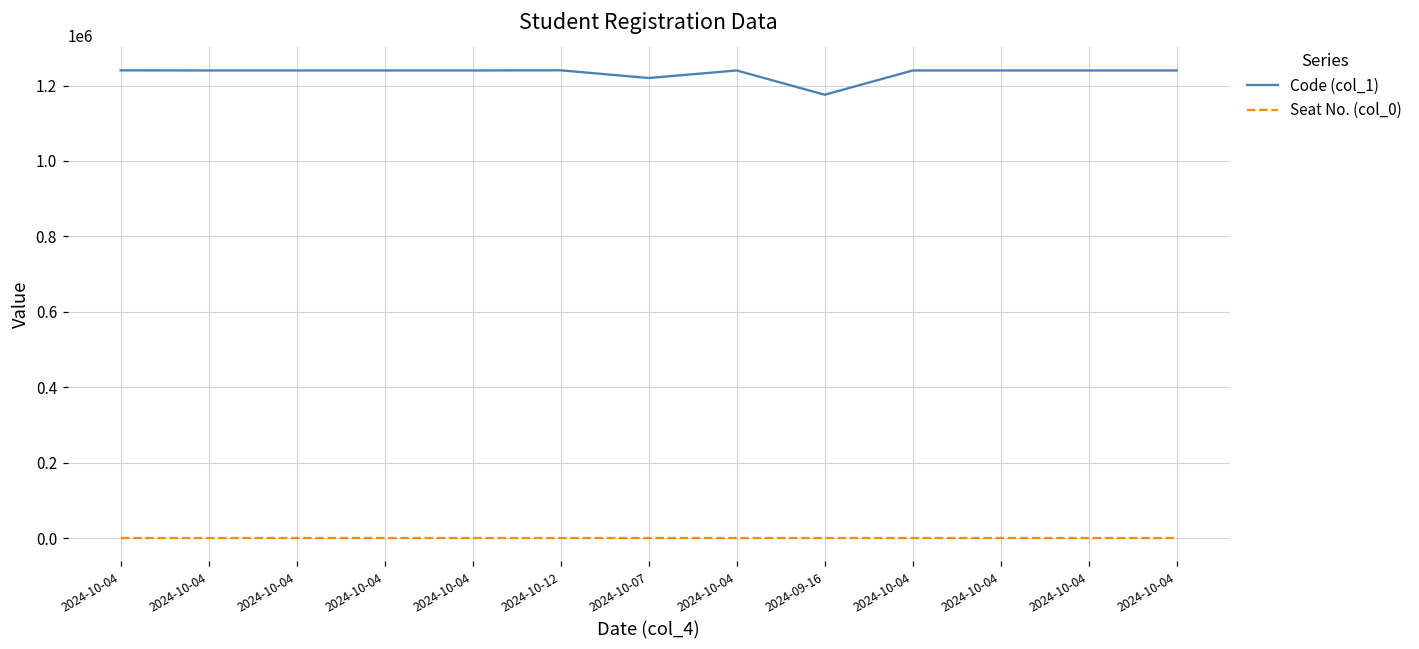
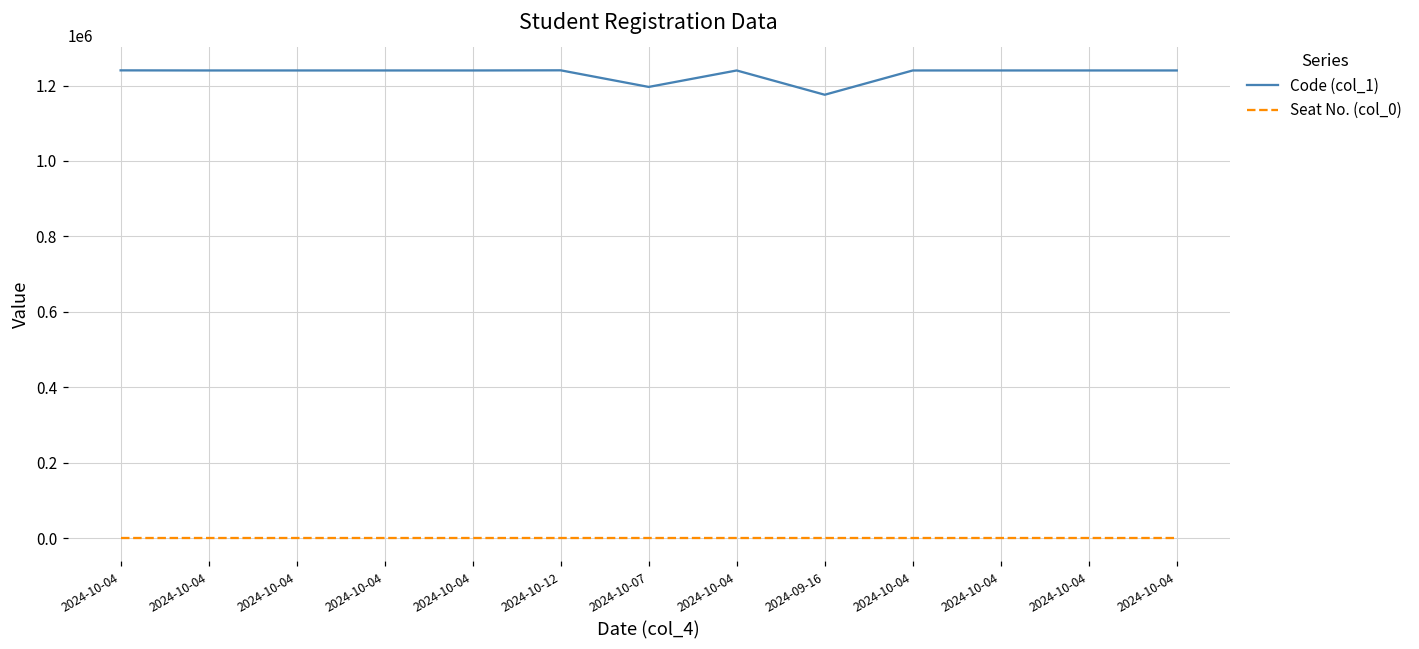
Code (col_1), 2024-10-07: 1220000 -> 1200000
